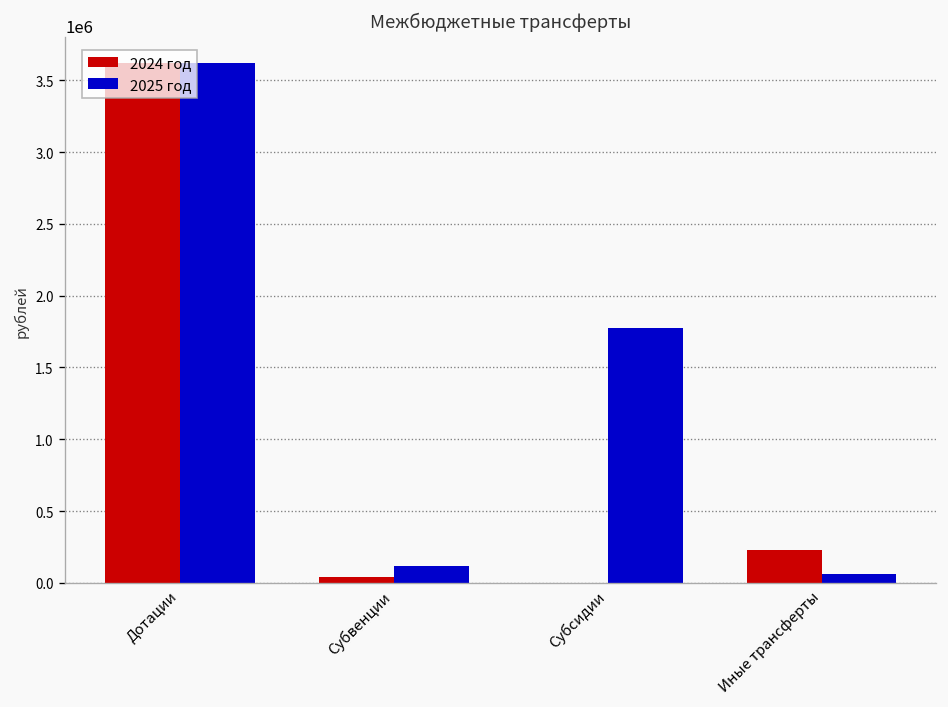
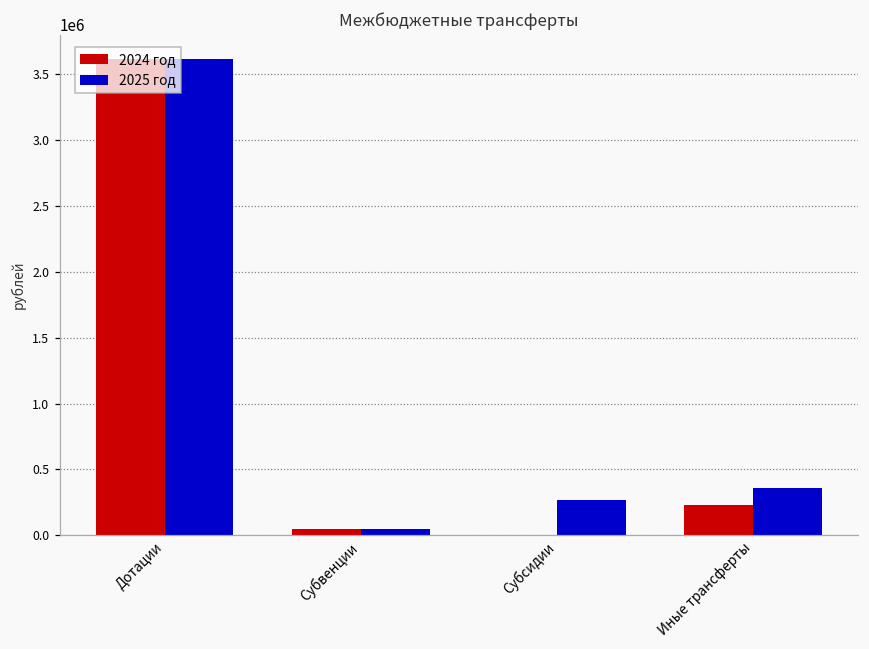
2025 год, Субвенции: 120000 -> 50000
2025 год, Субсидии: 1770000 -> 270000
2025 год, Иные трансферты: 60000 -> 360000
